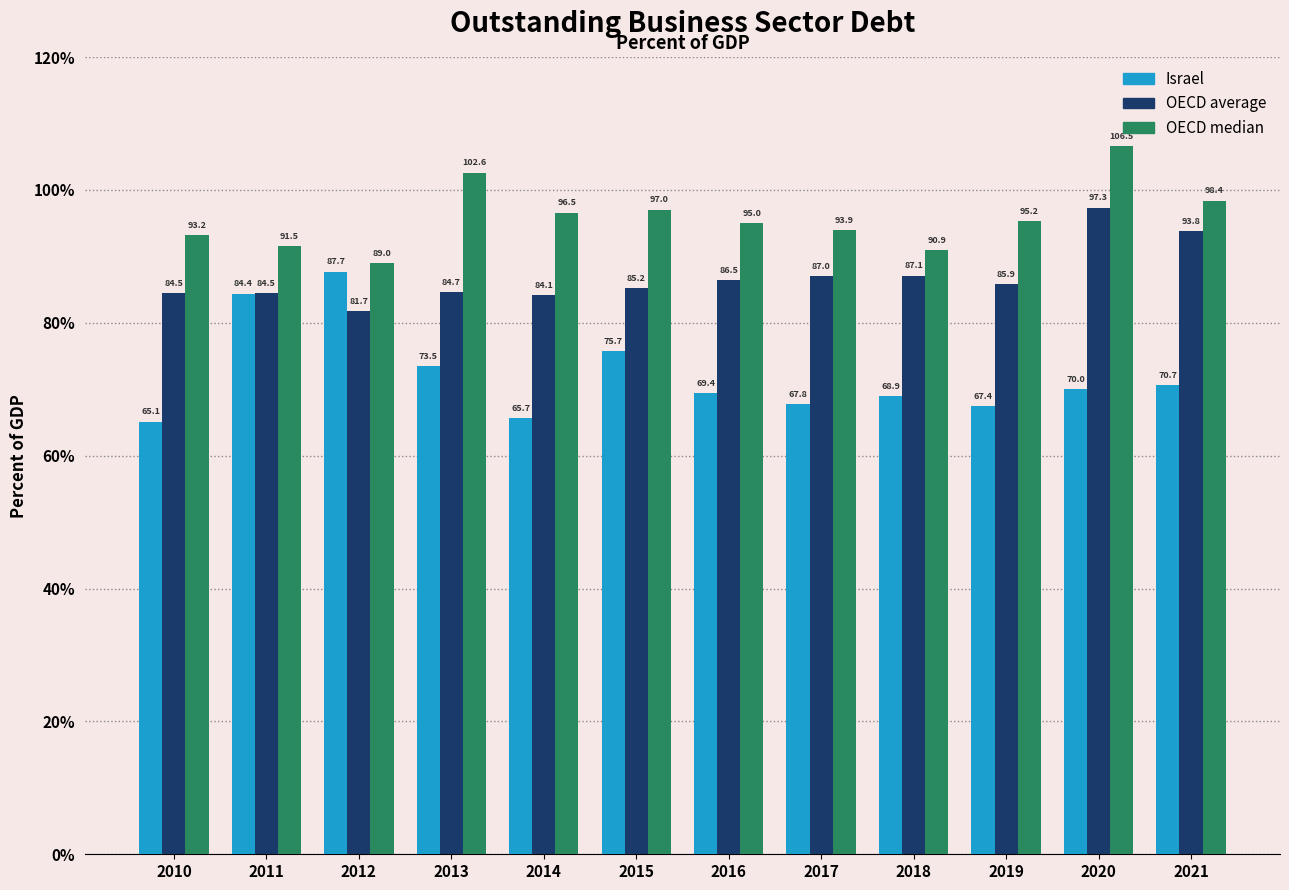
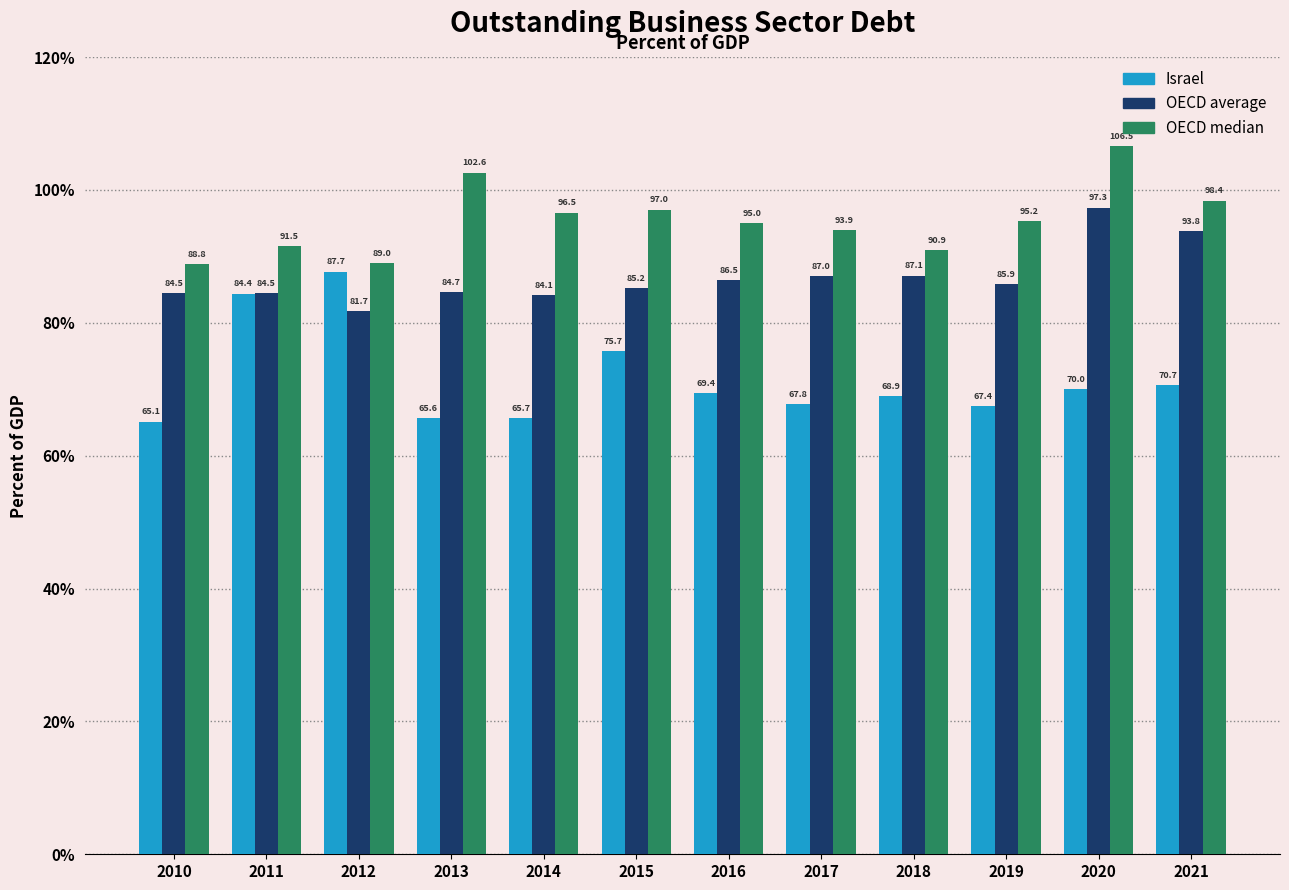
OECD median, 2010: 93.2 -> 88.8
Israel, 2013: 73.5 -> 65.6
